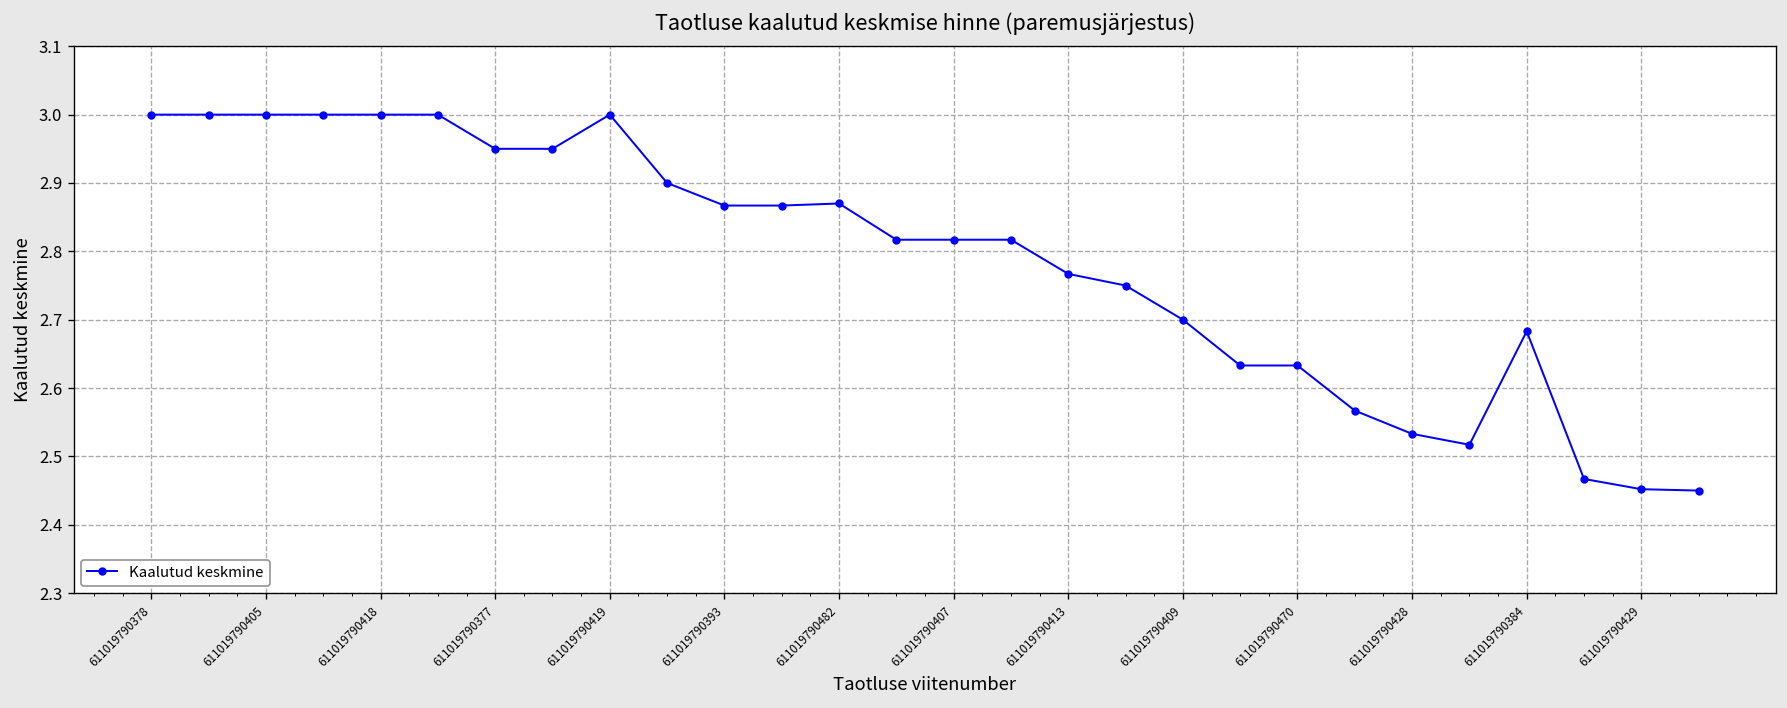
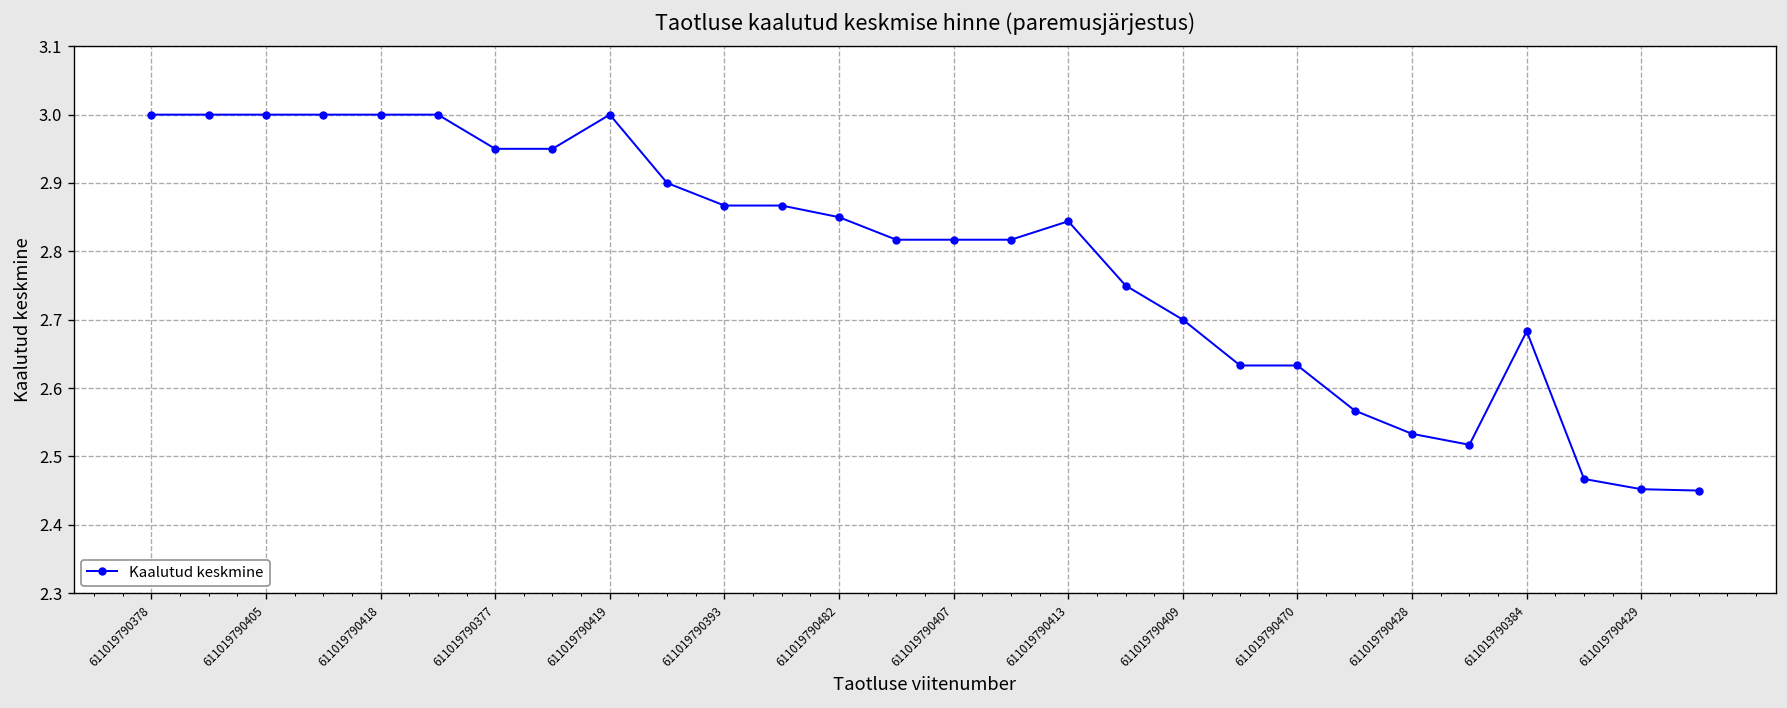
611019790482: 2.87 -> 2.85
611019790413: 2.77 -> 2.84
